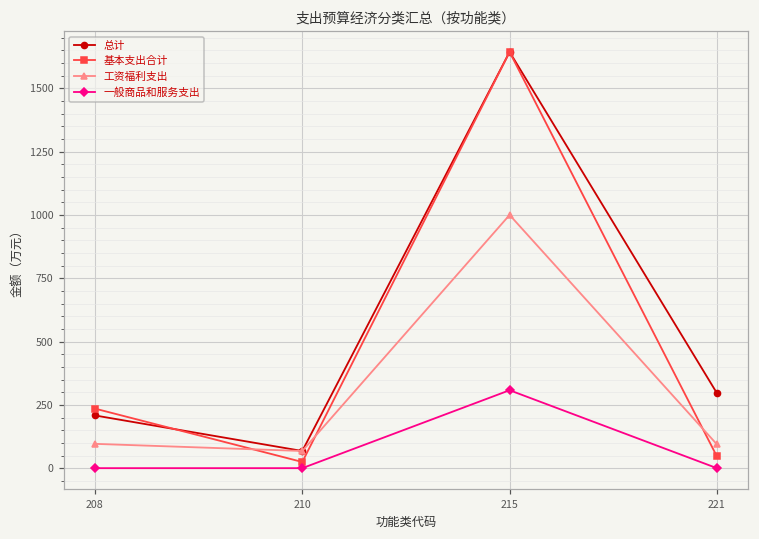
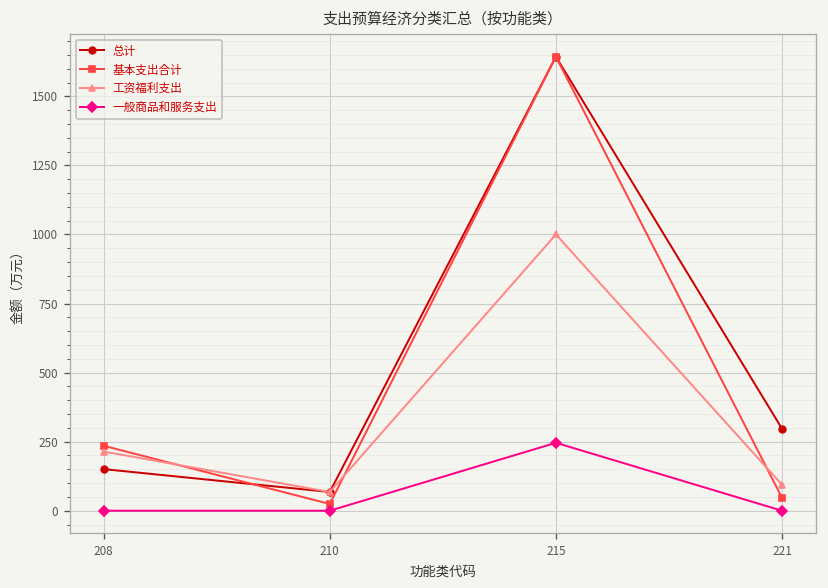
总计, 208: 210 -> 150
工资福利支出, 208: 100 -> 210
一般商品和服务支出, 215: 310 -> 250
